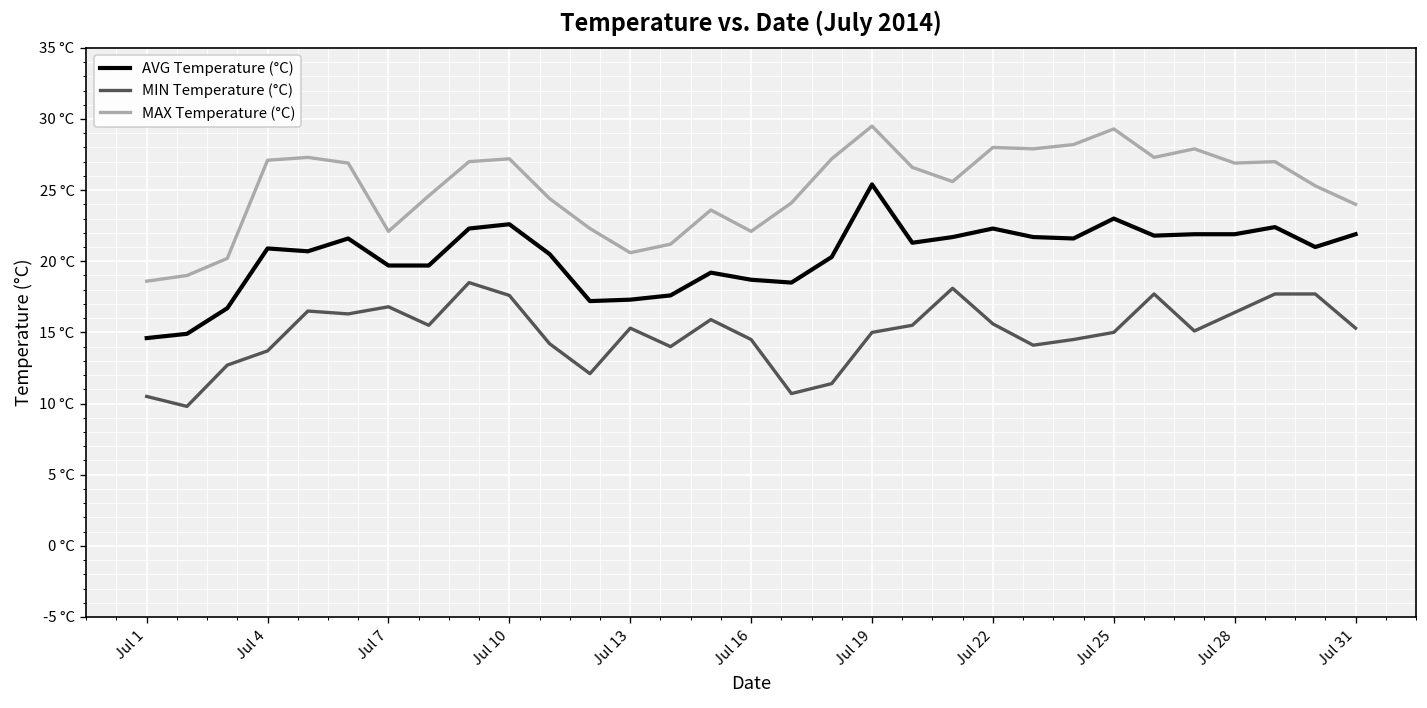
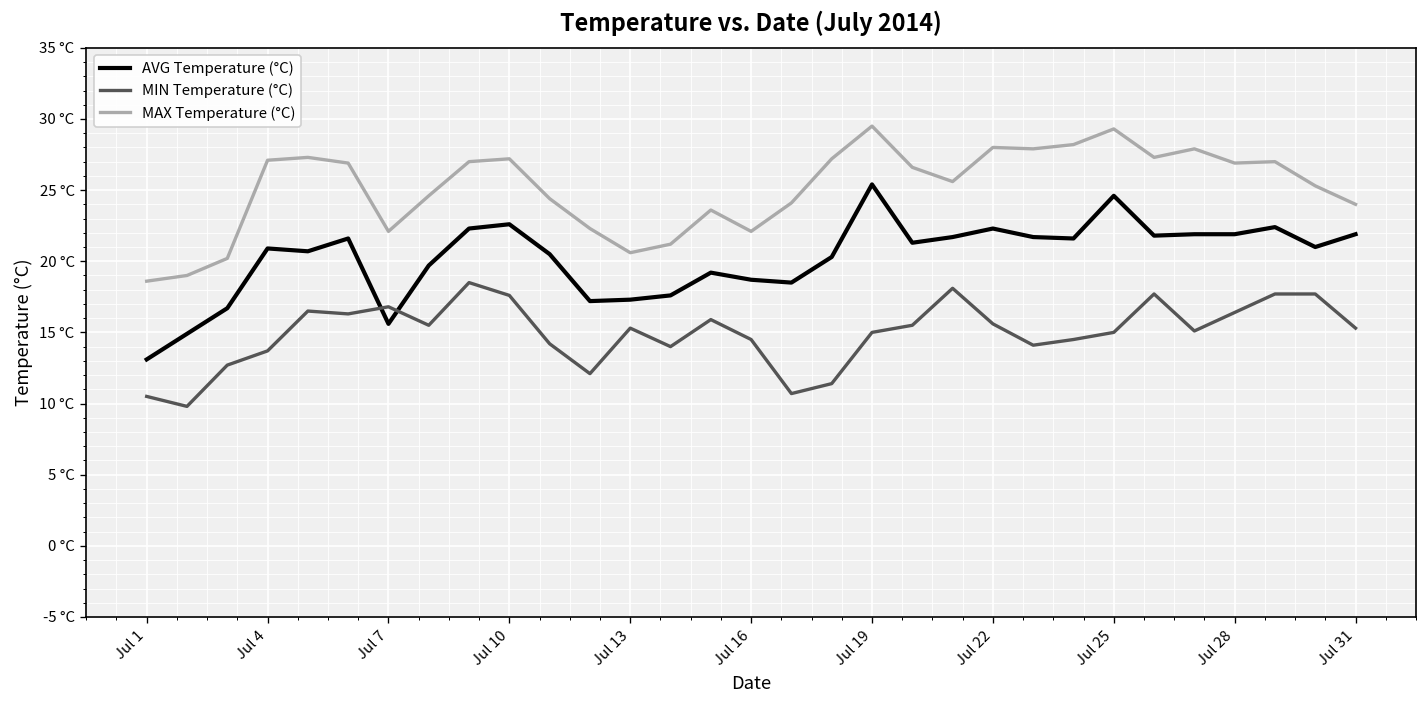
AVG Temperature (°C), Jul 1: 14.6 °C -> 13.1 °C
AVG Temperature (°C), Jul 7: 19.7 °C -> 15.6 °C
AVG Temperature (°C), Jul 25: 23.0 °C -> 24.6 °C
